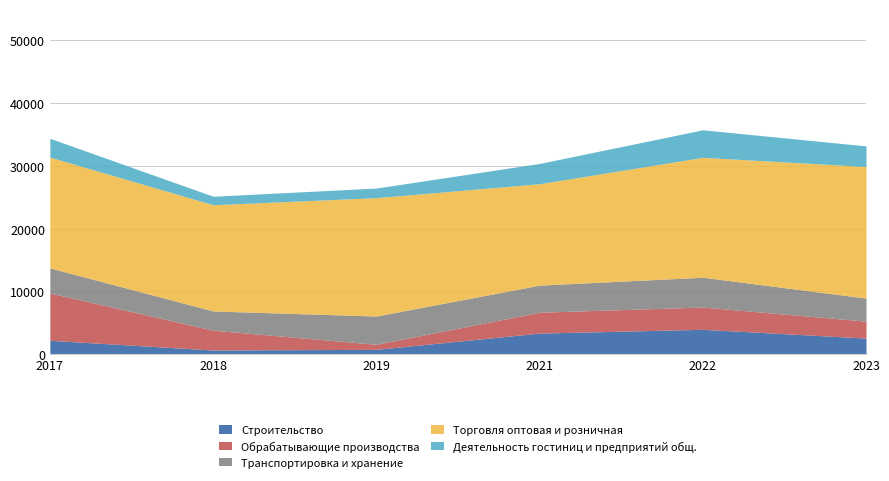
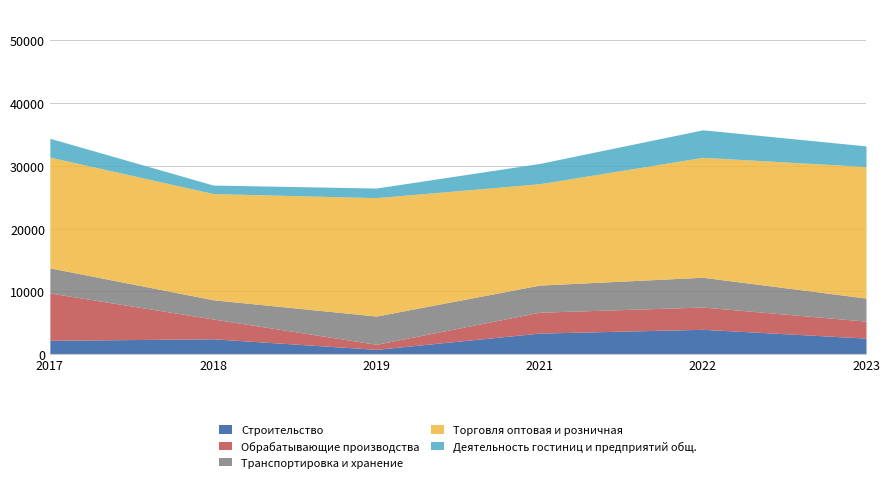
Строительство, 2018: 1000 -> 2000
